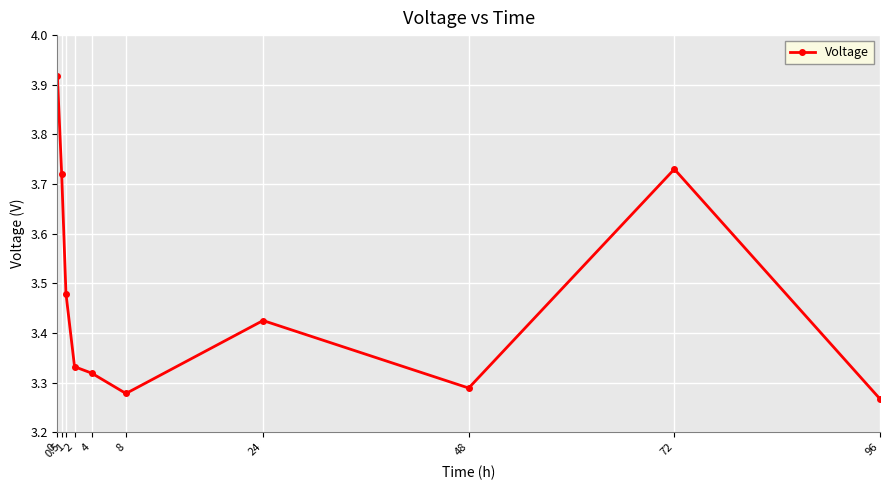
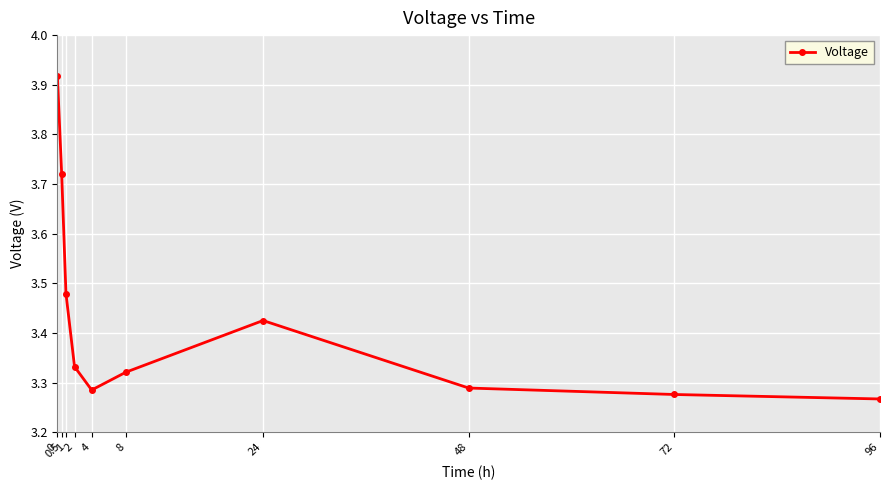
4: 3.32 -> 3.29
8: 3.28 -> 3.32
72: 3.73 -> 3.28
